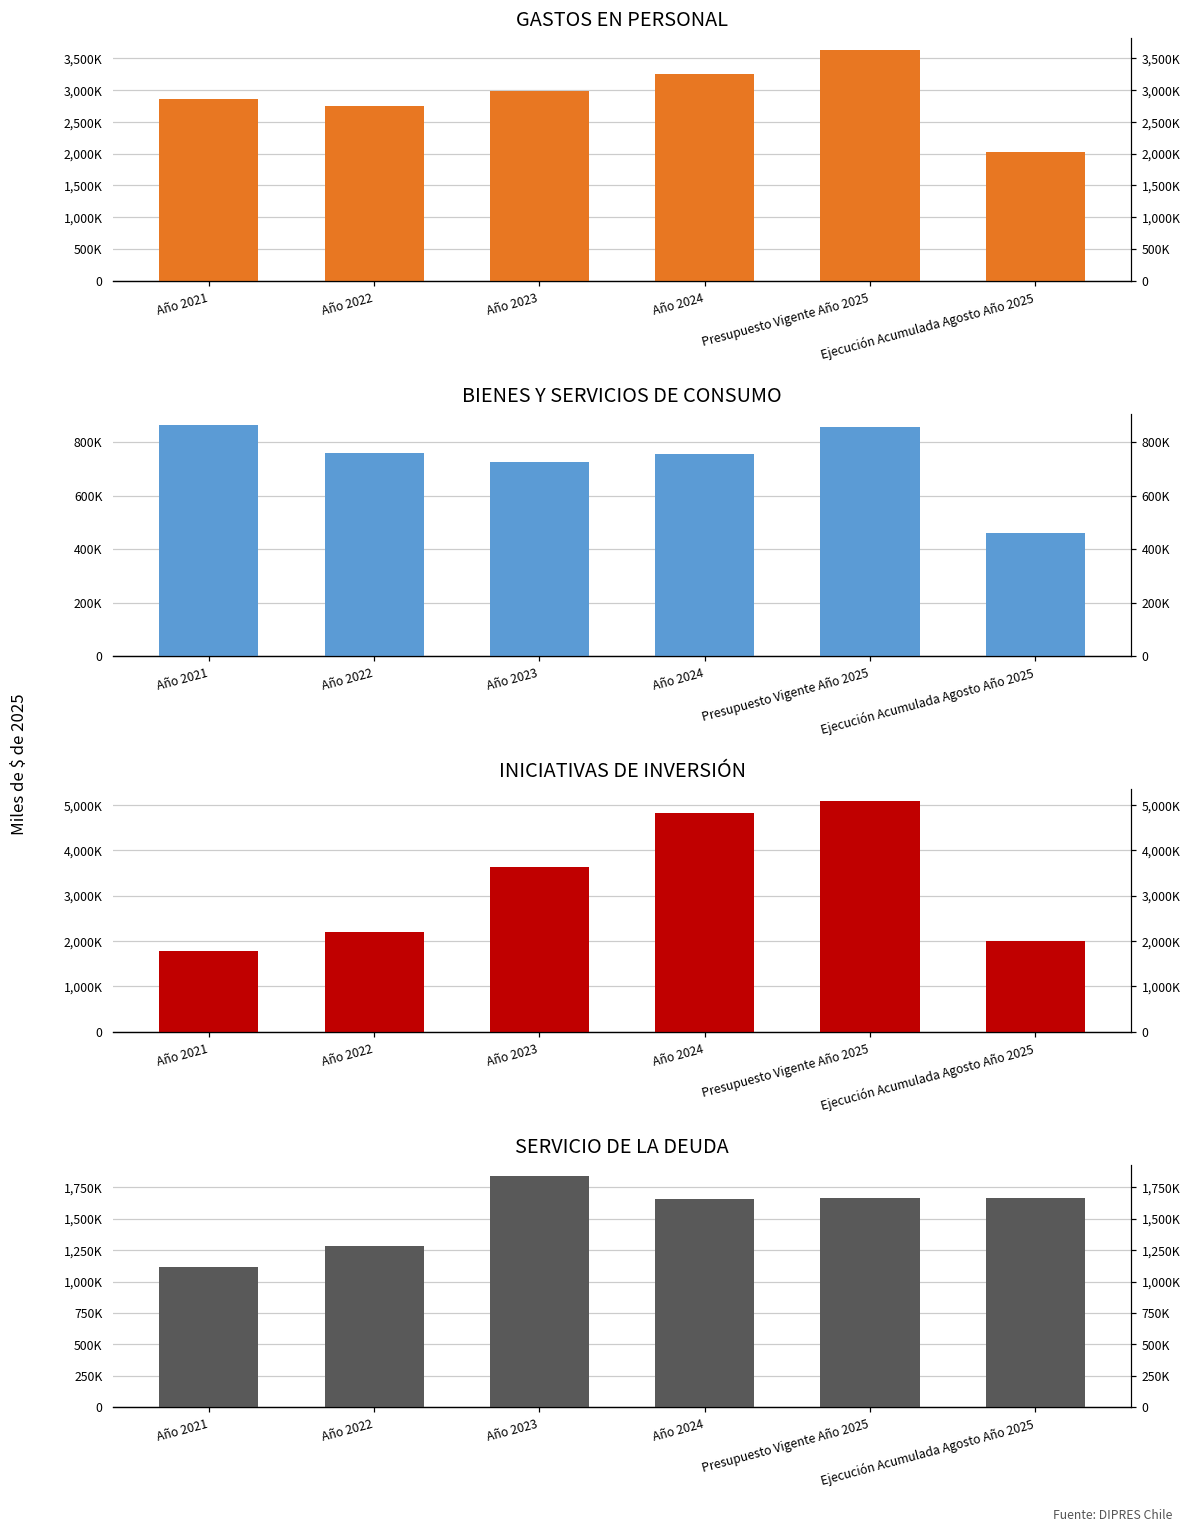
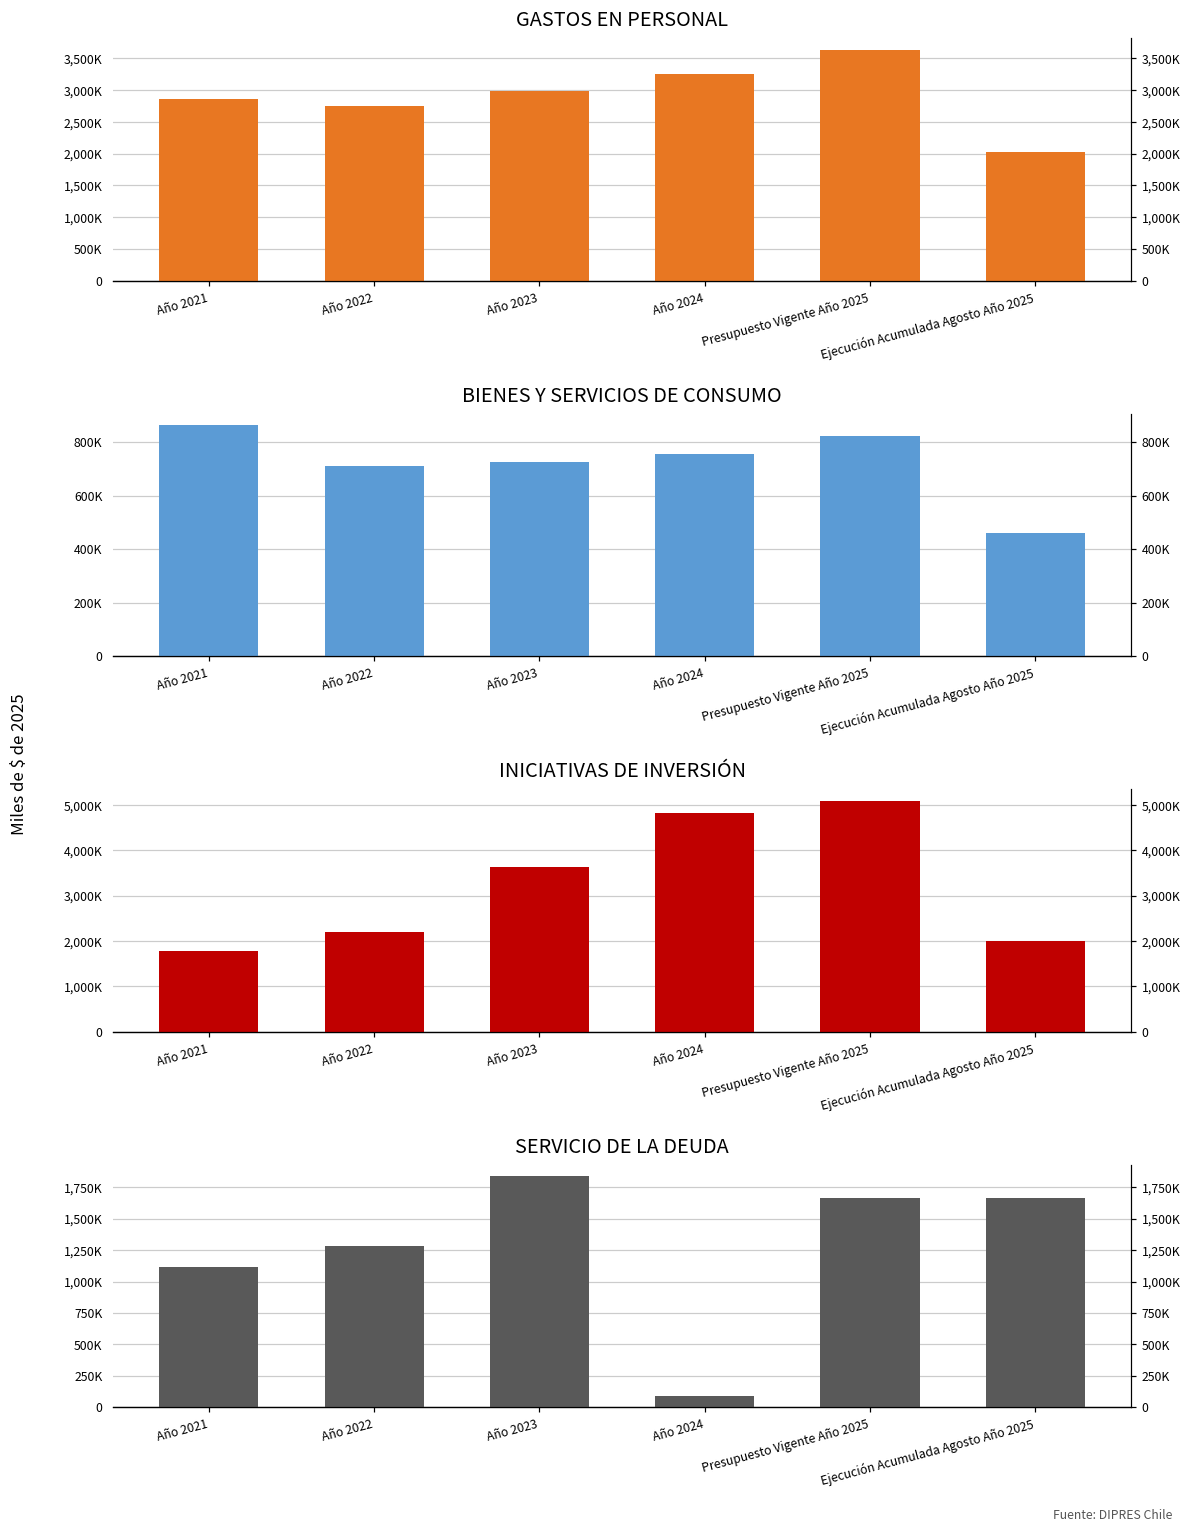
BIENES Y SERVICIOS DE CONSUMO, Año 2022: 760000 -> 710000
BIENES Y SERVICIOS DE CONSUMO, Presupuesto Vigente Año 2025: 850000 -> 820000
SERVICIO DE LA DEUDA, Año 2024: 1,660,000 -> 90,000
